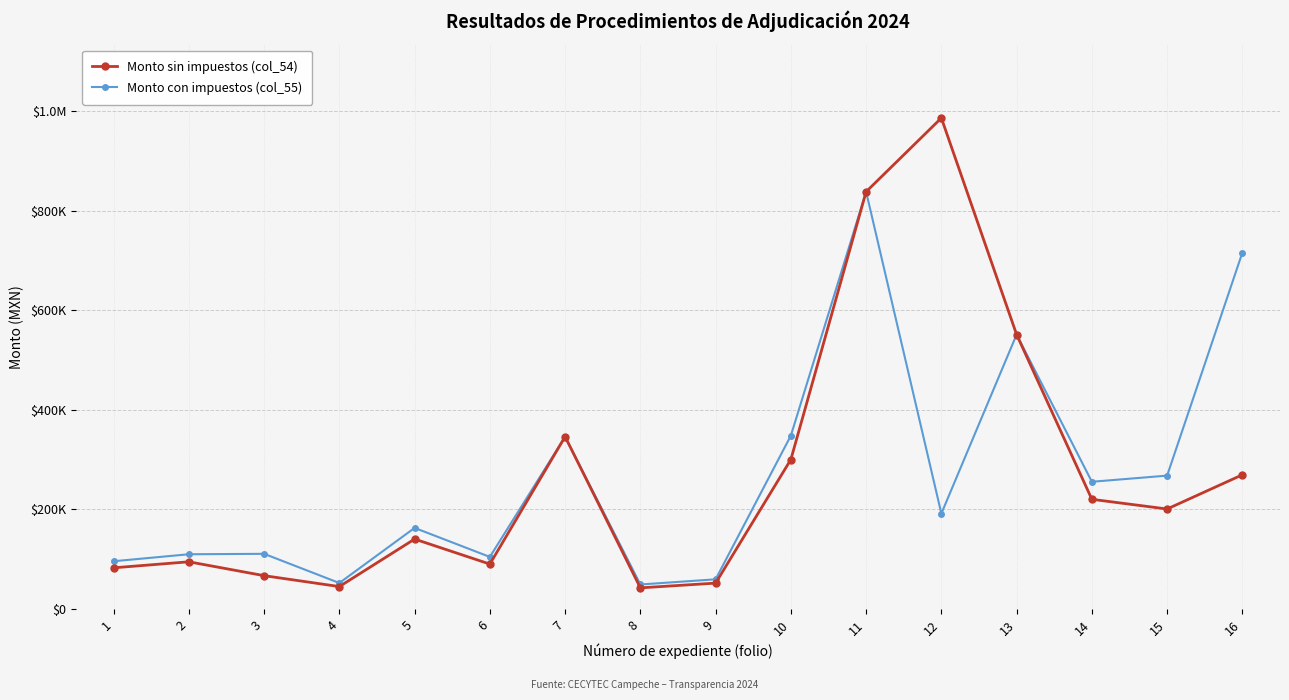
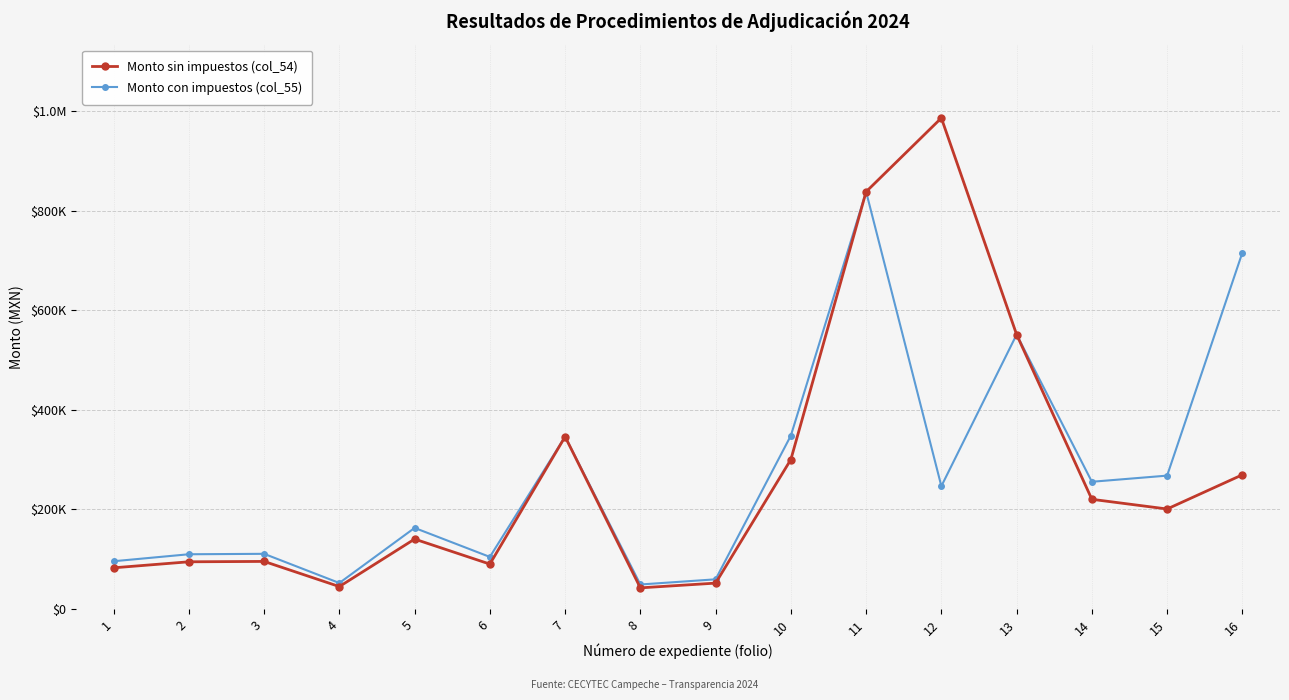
Monto sin impuestos (col_54), 3: $70000 -> $100000
Monto con impuestos (col_55), 12: $190000 -> $250000
